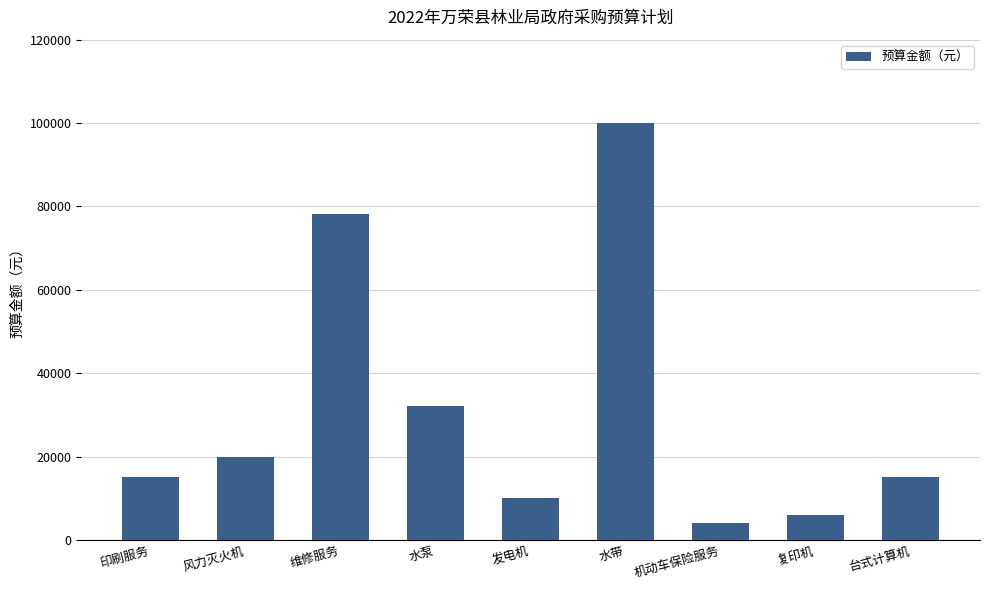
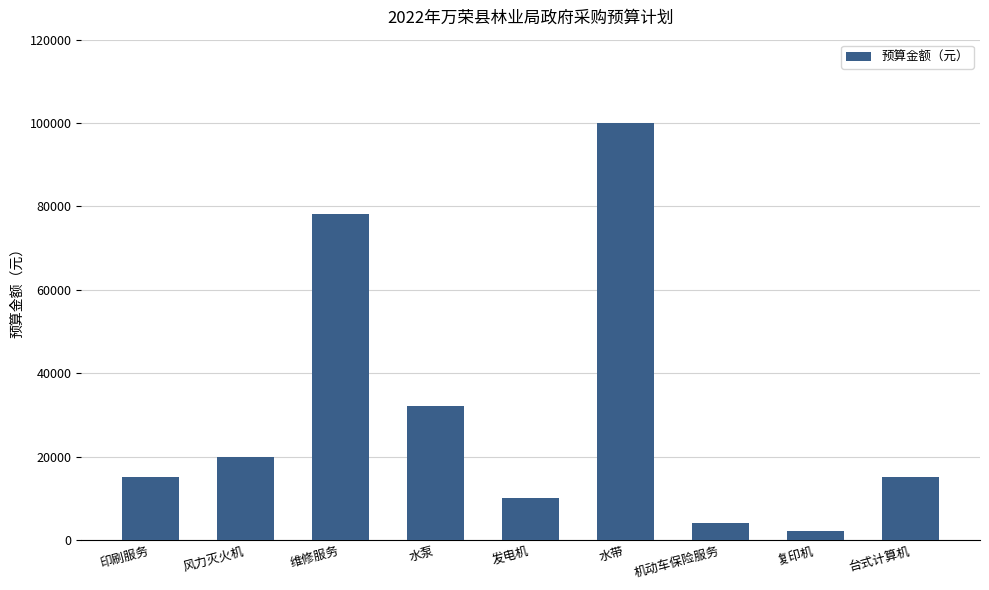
复印机: 6000 -> 2000
